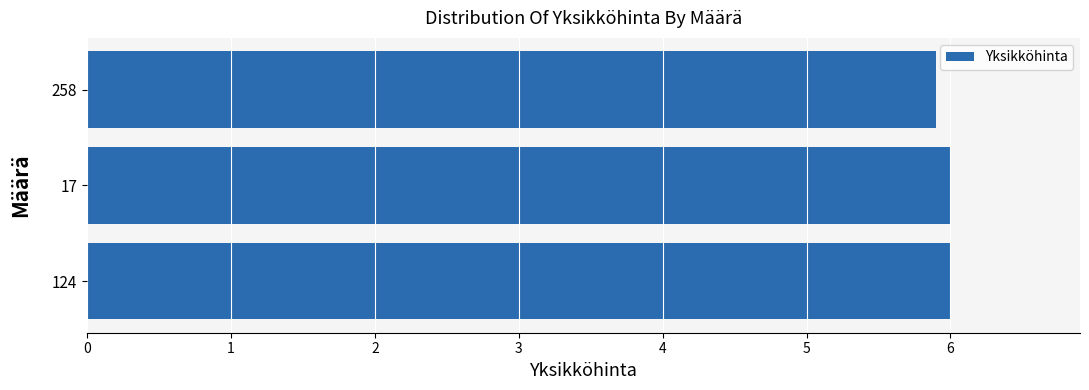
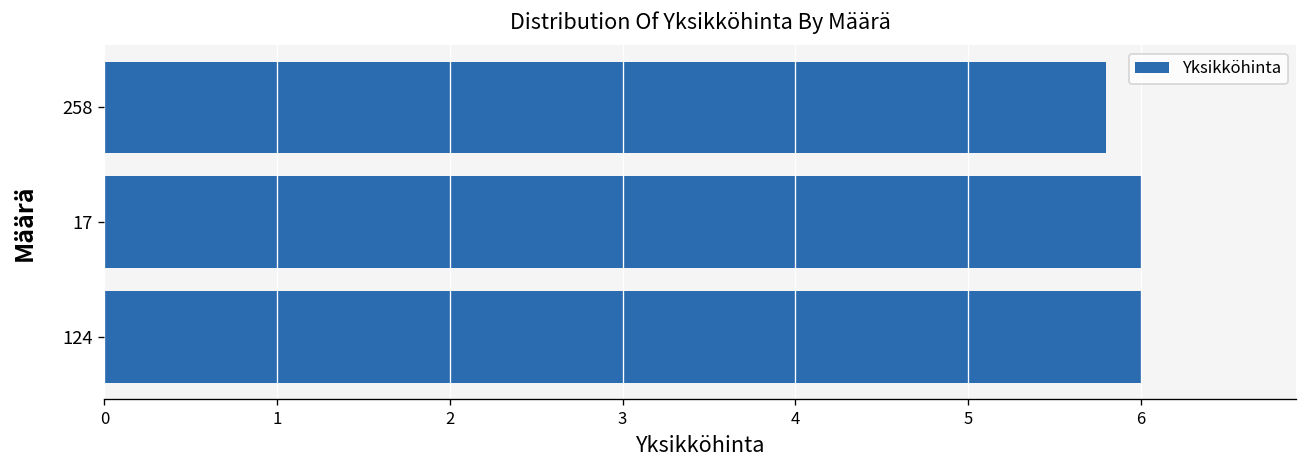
258: 5.9 -> 5.8
